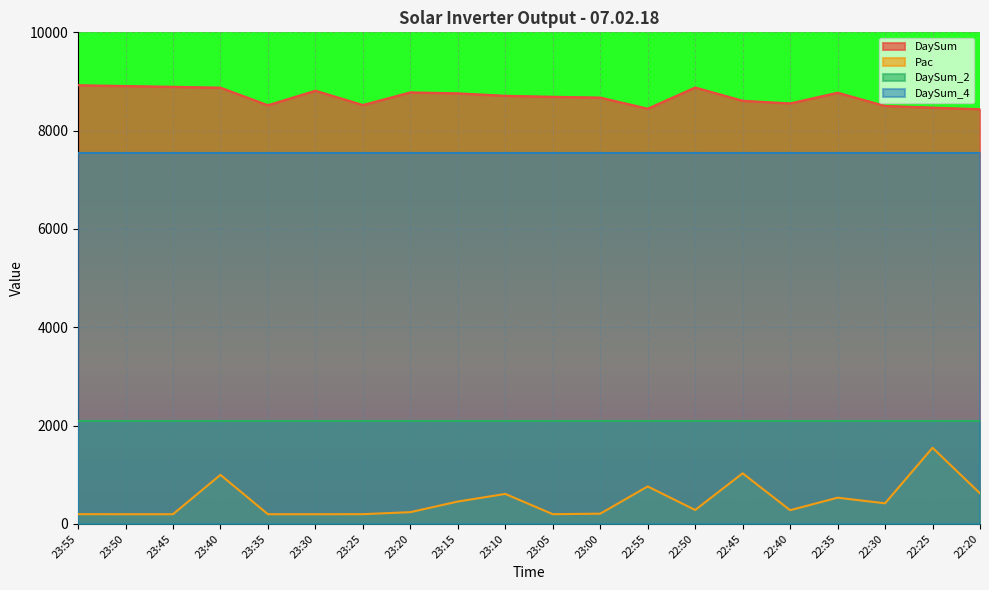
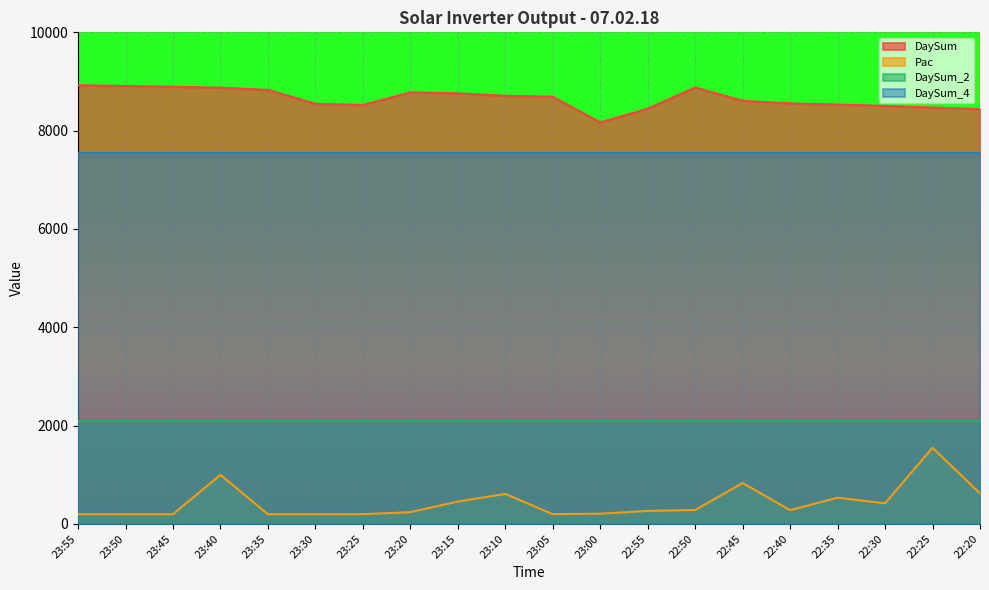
DaySum, 23:35: 8500 -> 8800
DaySum, 23:30: 8800 -> 8500
DaySum, 23:00: 8700 -> 8200
Pac, 22:55: 800 -> 300
Pac, 22:45: 1000 -> 800
DaySum, 22:35: 8800 -> 8500
